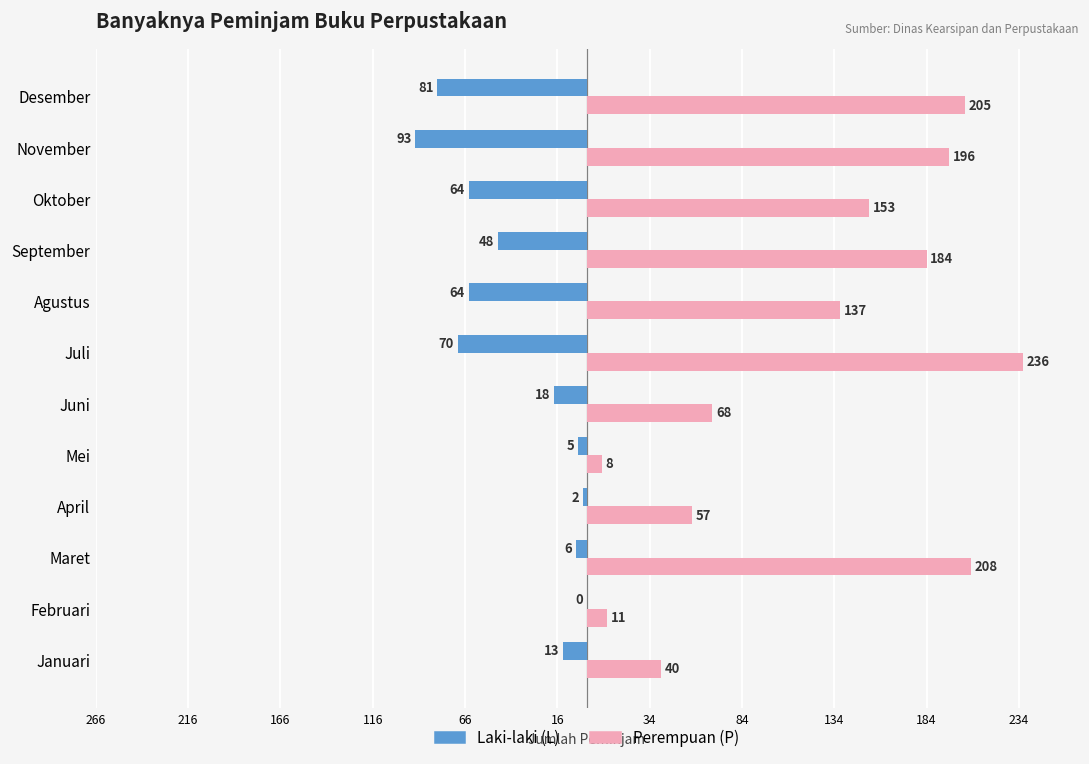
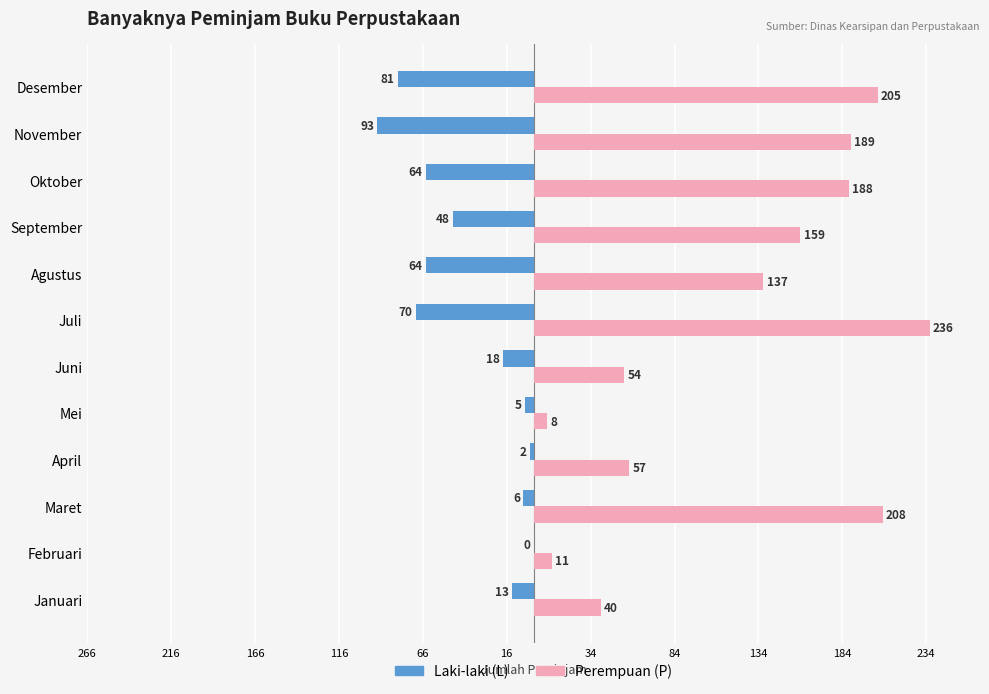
Perempuan (P), November: 196 -> 189
Perempuan (P), Oktober: 153 -> 188
Perempuan (P), September: 184 -> 159
Perempuan (P), Juni: 68 -> 54
